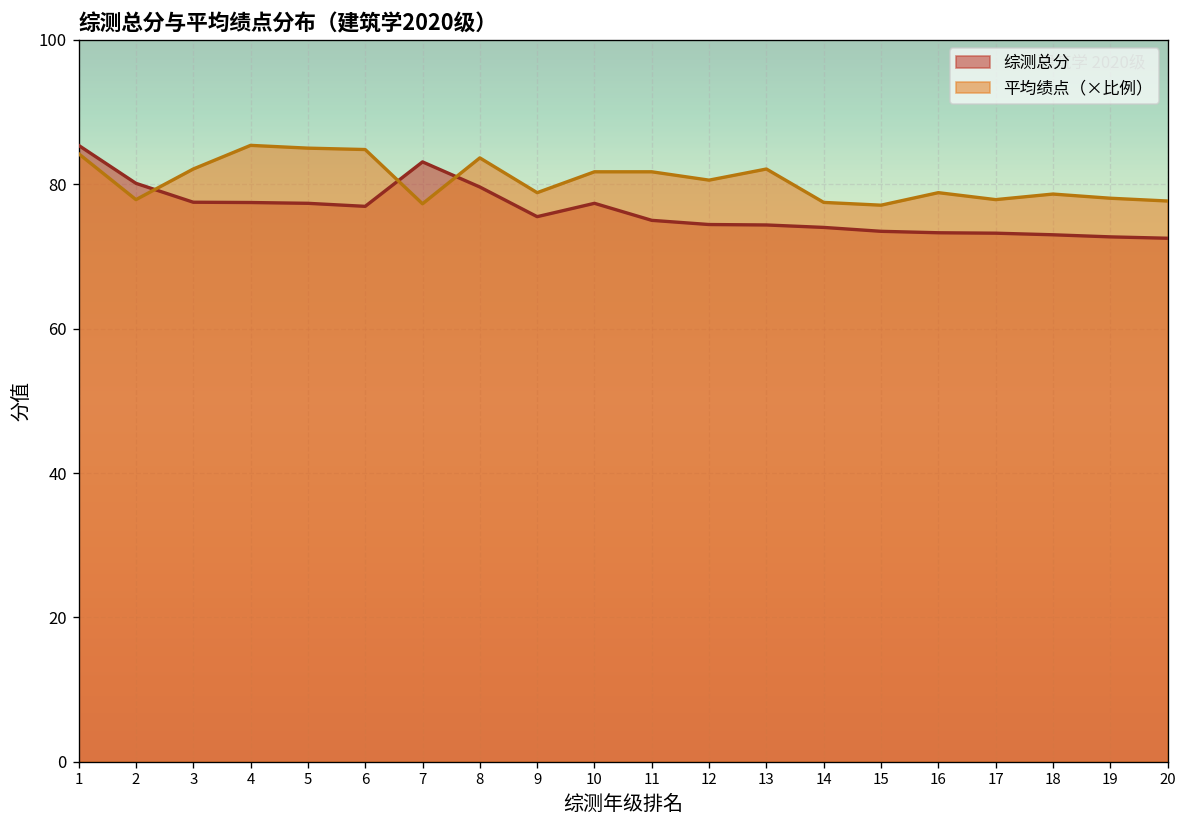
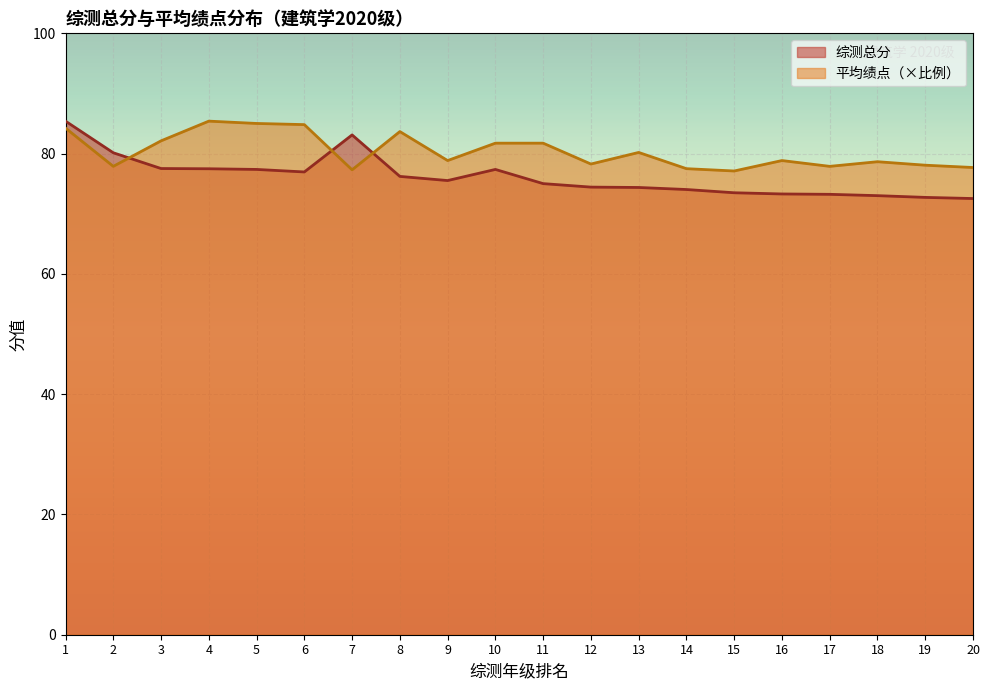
综测总分, 8: 80 -> 76
平均绩点（×比例）, 12: 81 -> 78
平均绩点（×比例）, 13: 82 -> 80
